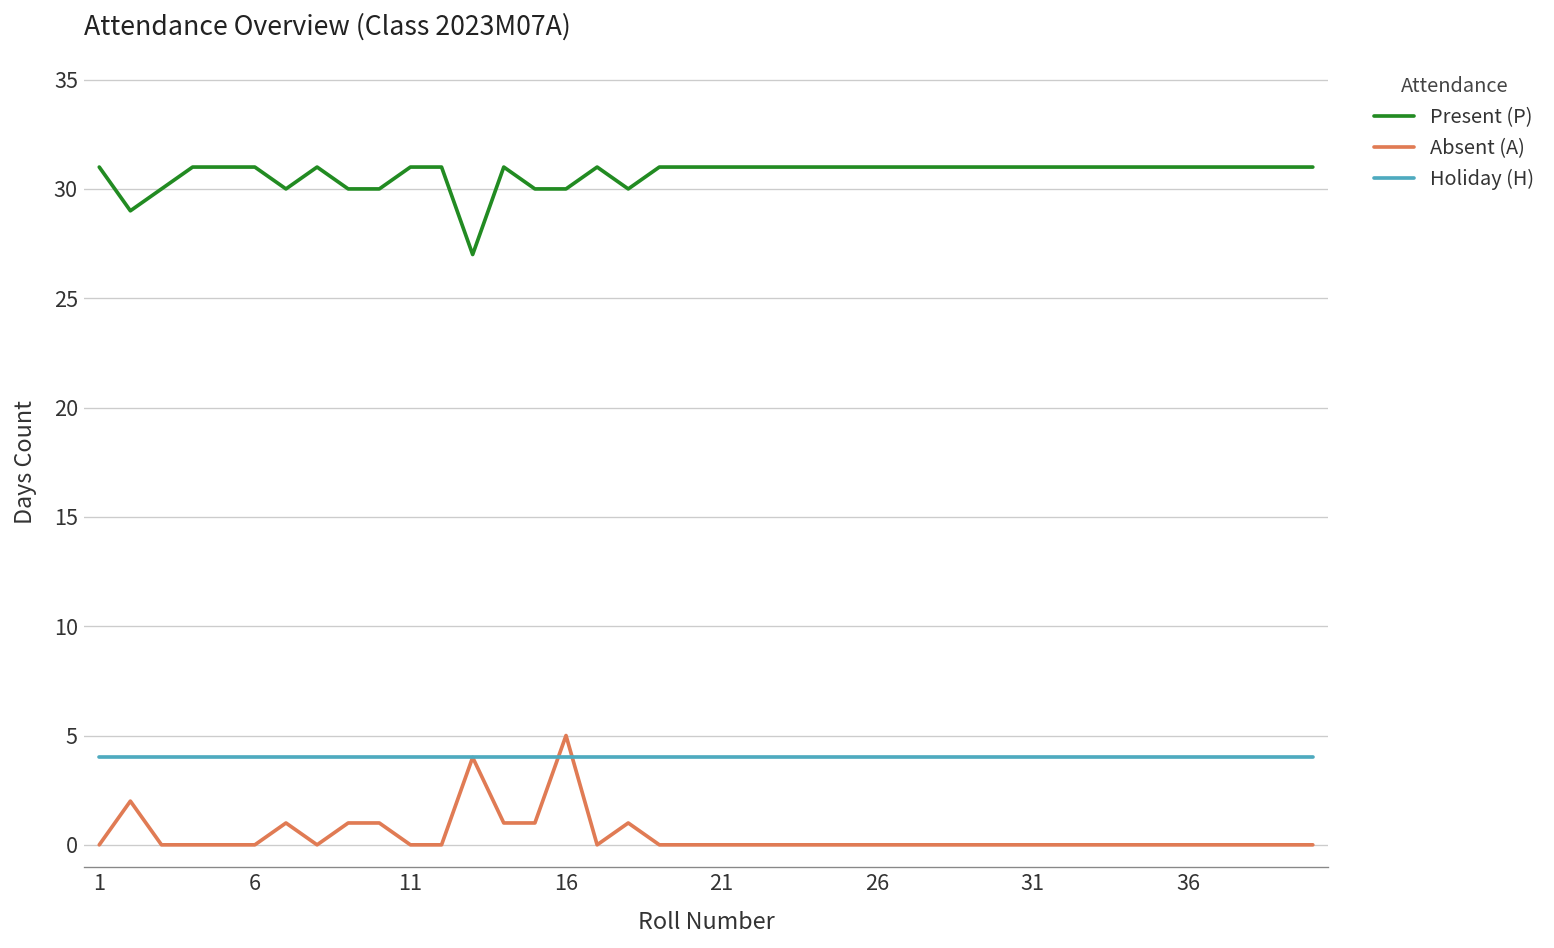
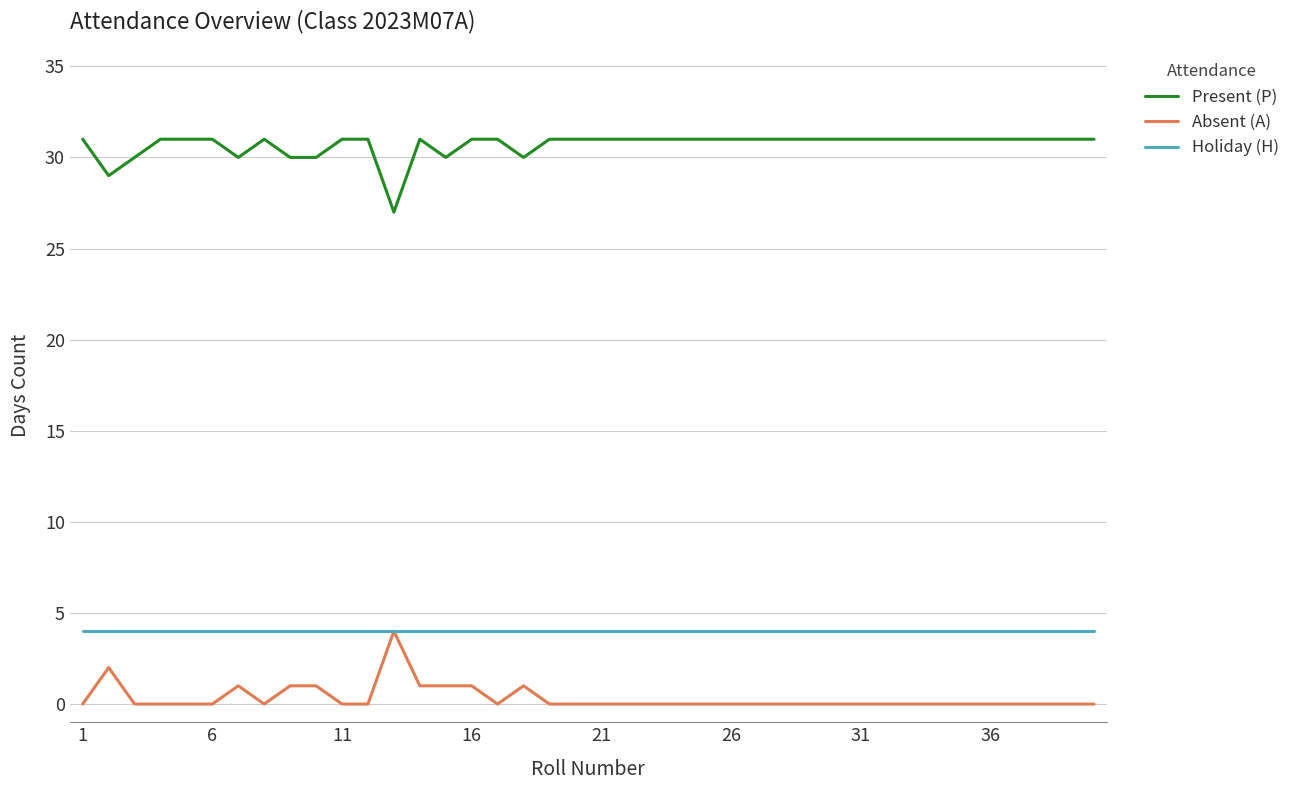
Present (P), 16: 30 -> 31
Absent (A), 16: 5 -> 1
